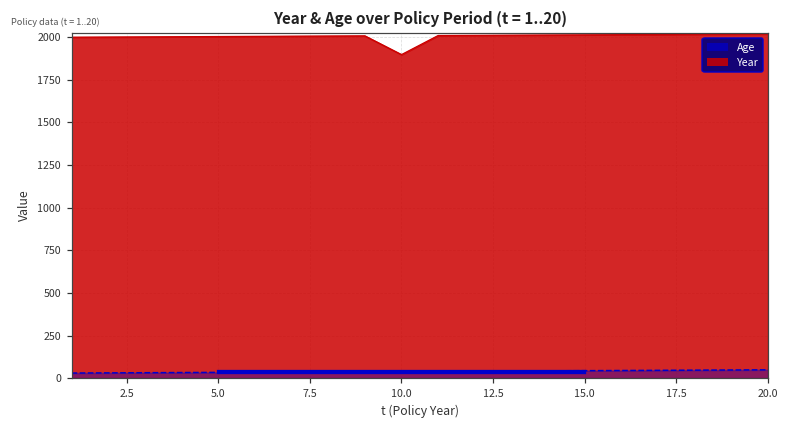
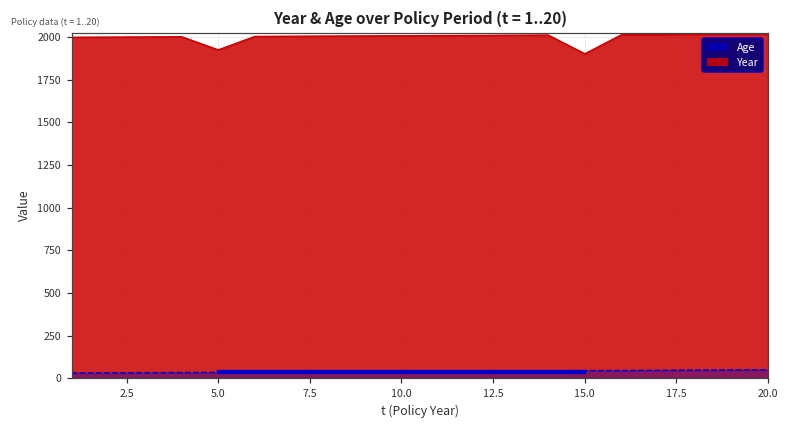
Year, 5.0: 2000 -> 1930
Year, 10.0: 1900 -> 2010
Year, 15.0: 2010 -> 1900
